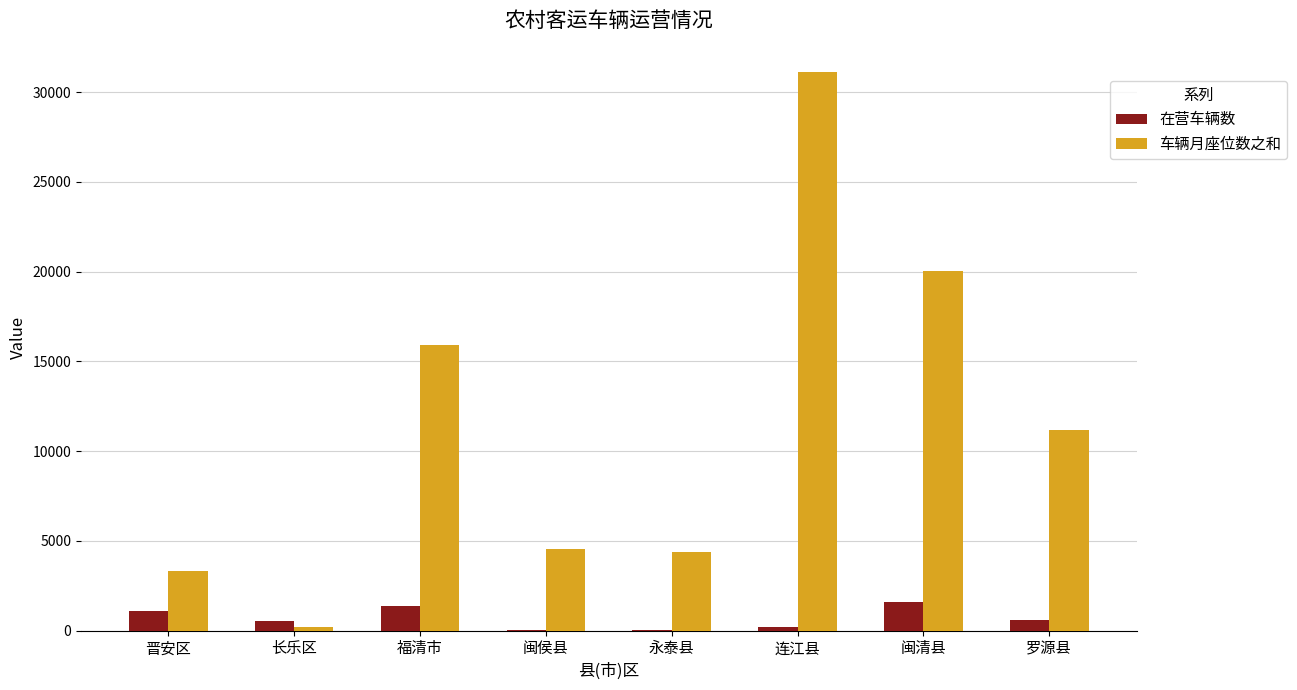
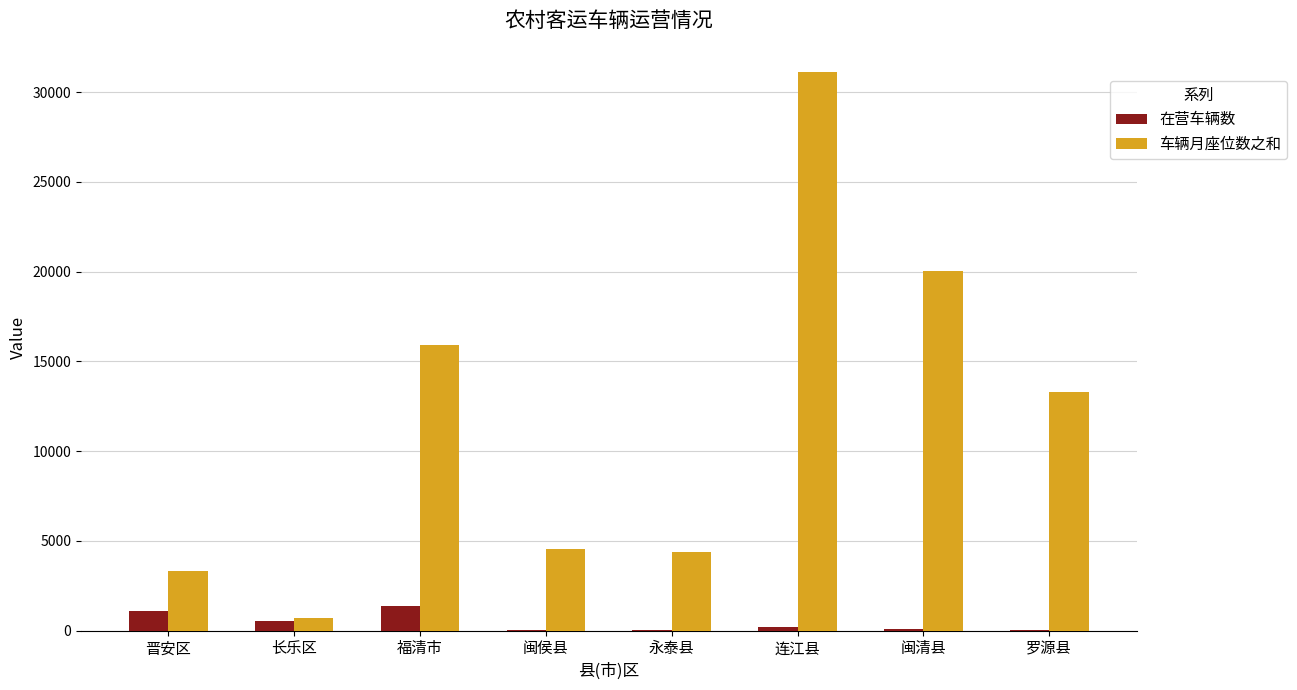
车辆月座位数之和, 长乐区: 200 -> 700
在营车辆数, 闽清县: 1600 -> 100
在营车辆数, 罗源县: 600 -> 100
车辆月座位数之和, 罗源县: 11200 -> 13300
